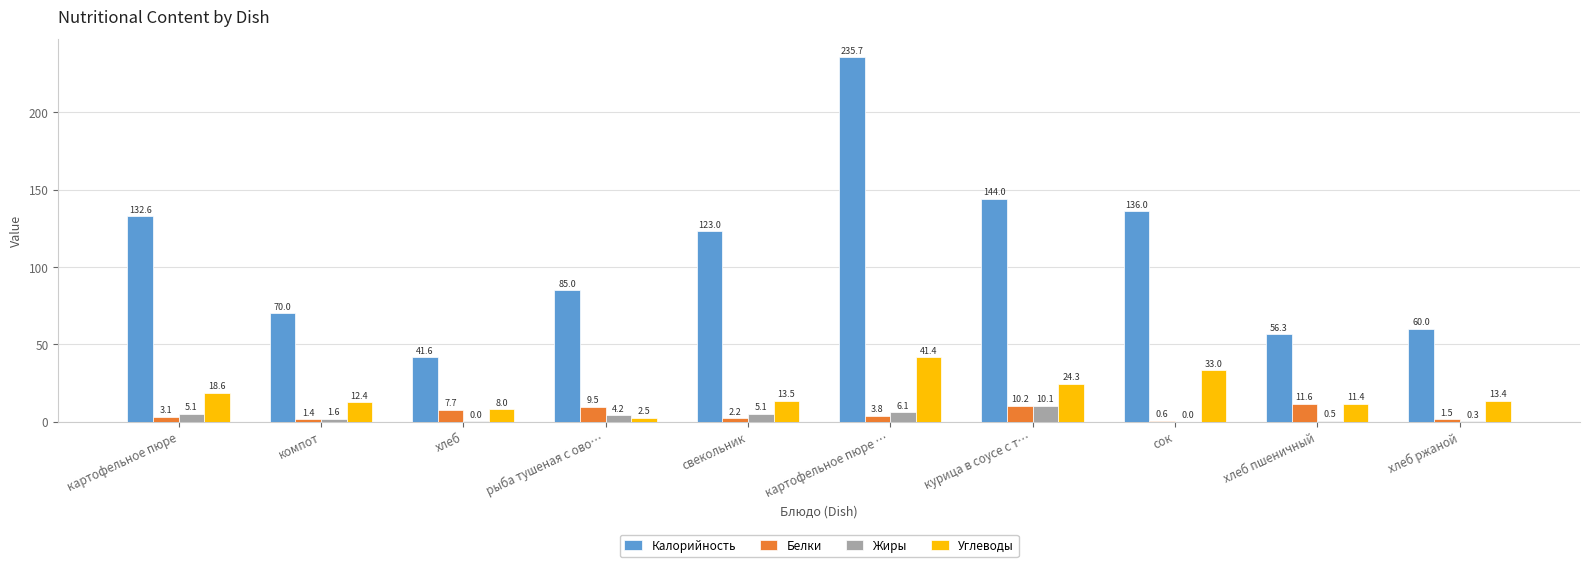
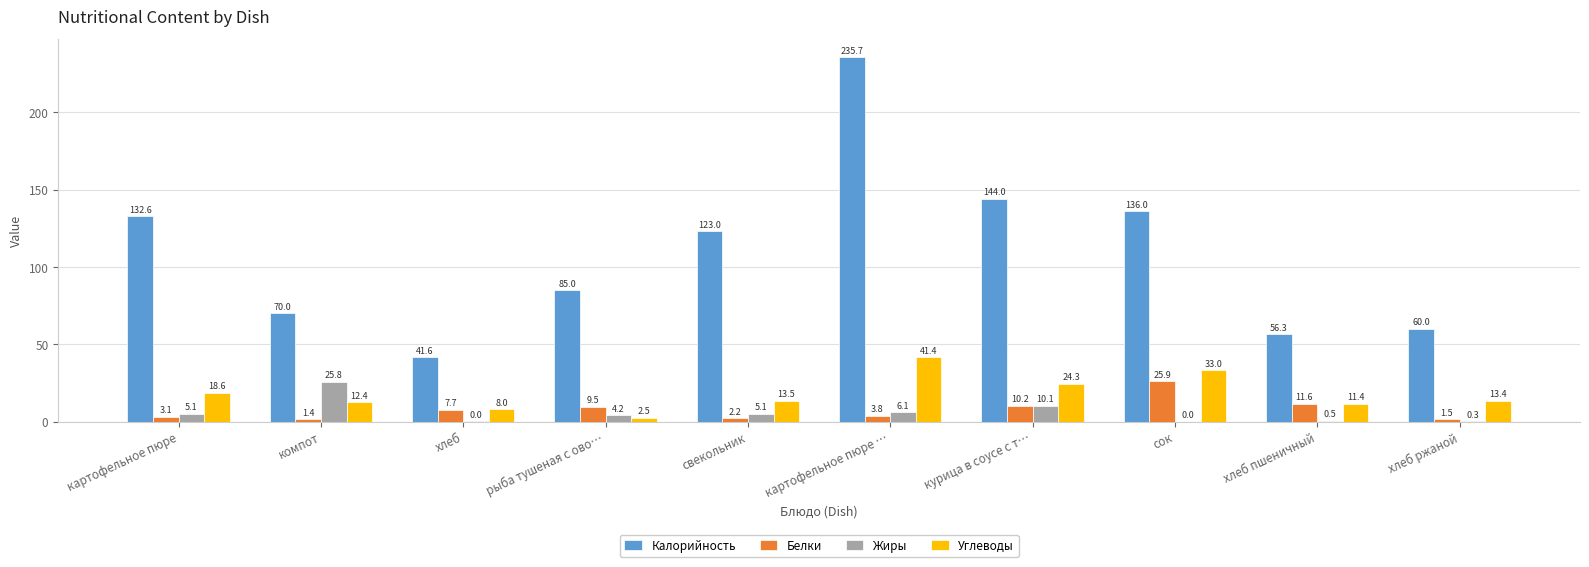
Жиры, компот: 1.6 -> 25.8
Белки, сок: 0.6 -> 25.9
